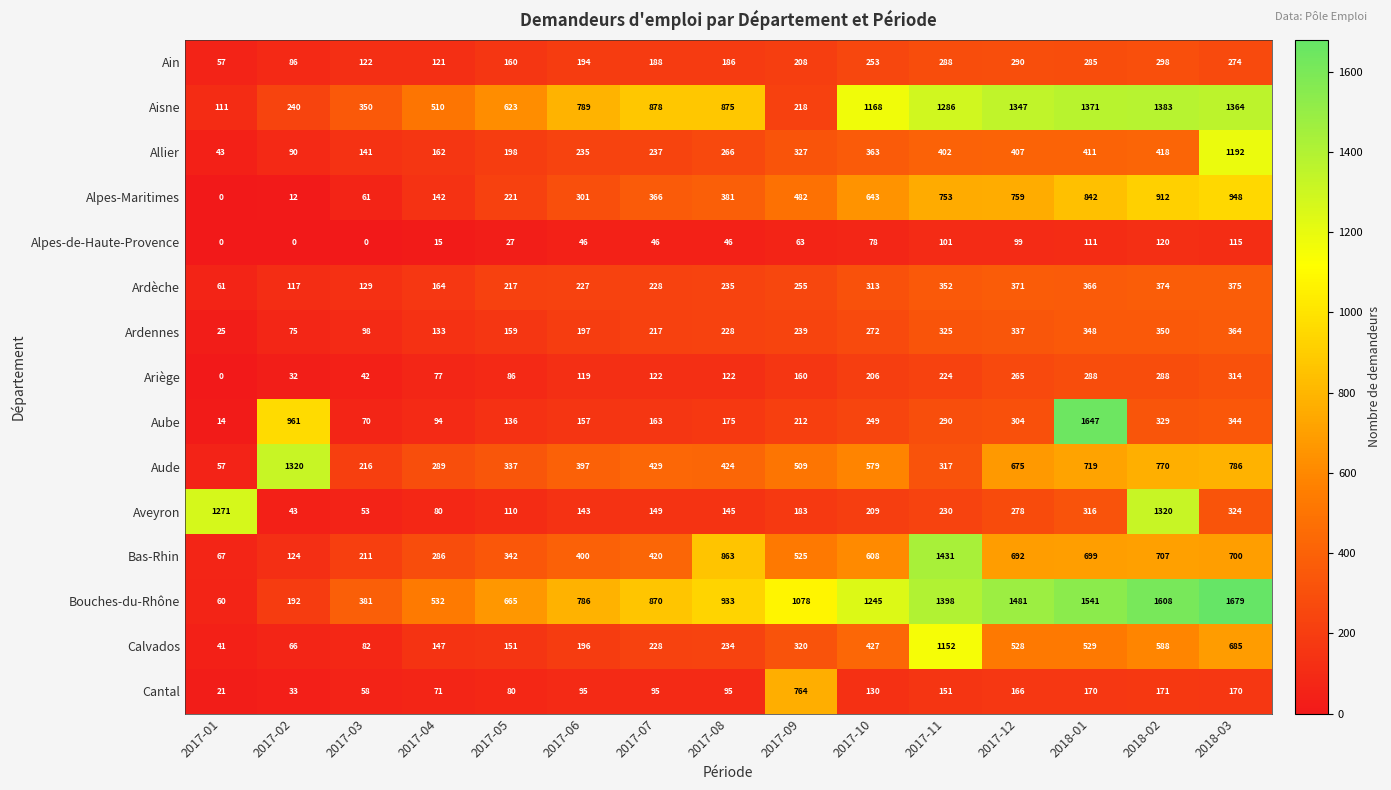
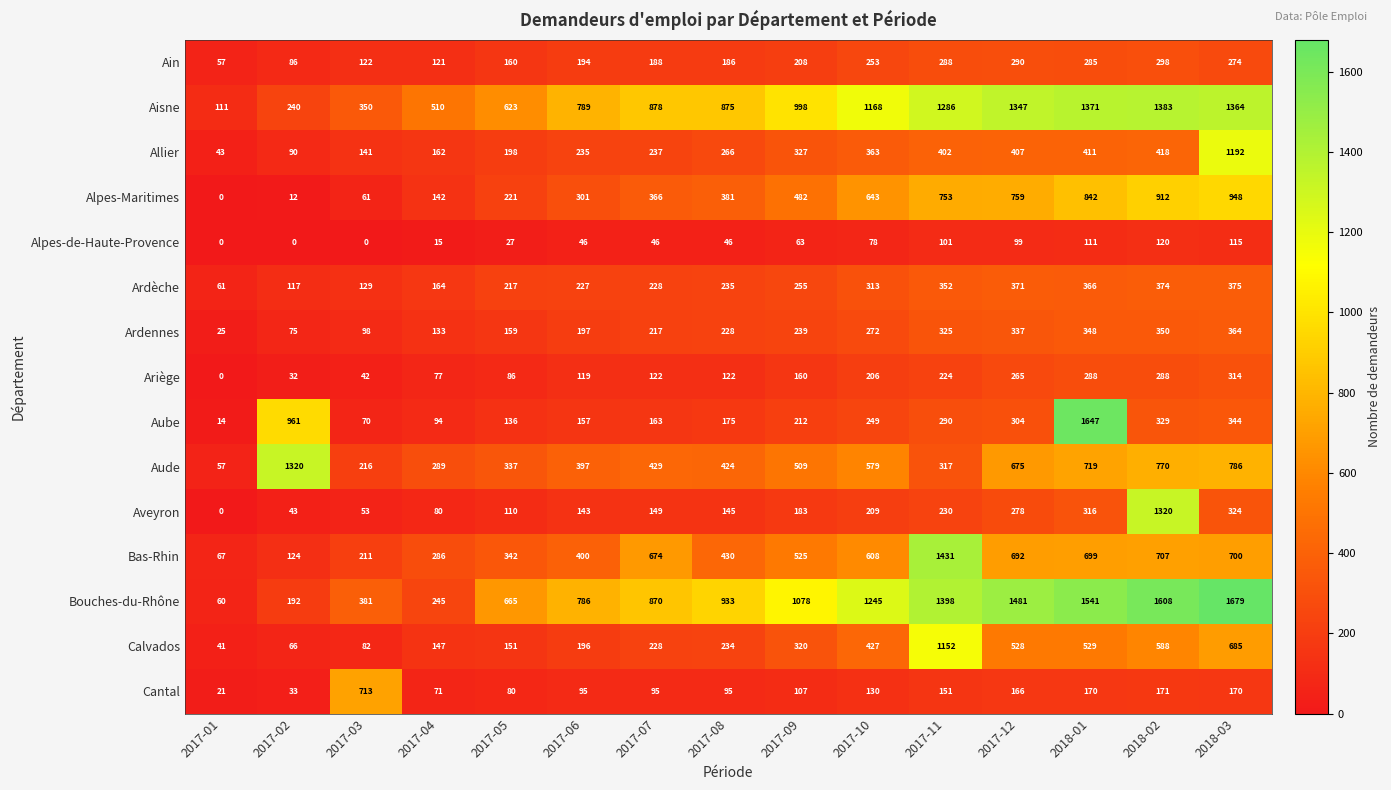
Aisne, 2017-09: 218 -> 998
Aveyron, 2017-01: 1271 -> 0
Bas-Rhin, 2017-07: 420 -> 674
Bas-Rhin, 2017-08: 863 -> 430
Bouches-du-Rhône, 2017-04: 532 -> 245
Cantal, 2017-03: 58 -> 713
Cantal, 2017-09: 764 -> 107
